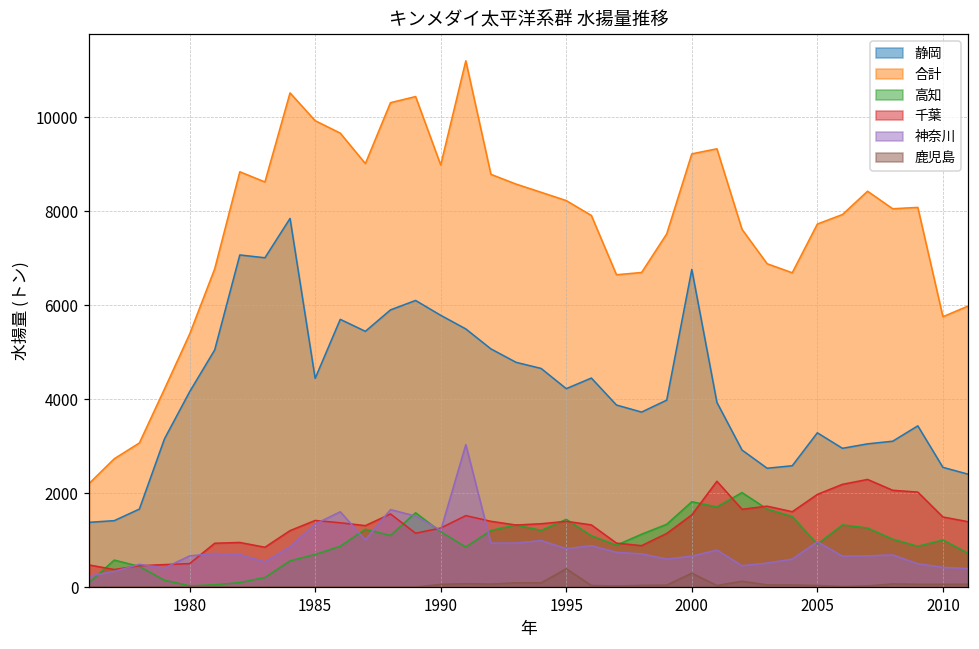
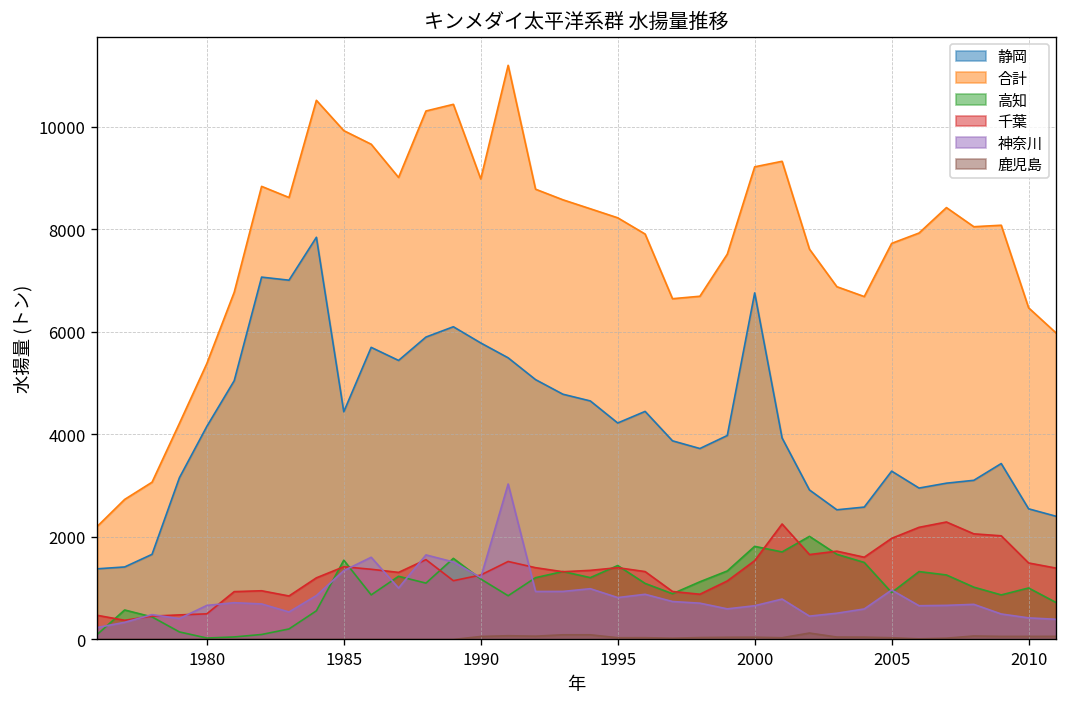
高知, 1985: 700 -> 1500
鹿児島, 1995: 400 -> 0
鹿児島, 2000: 300 -> 0
合計, 2010: 5800 -> 6500
